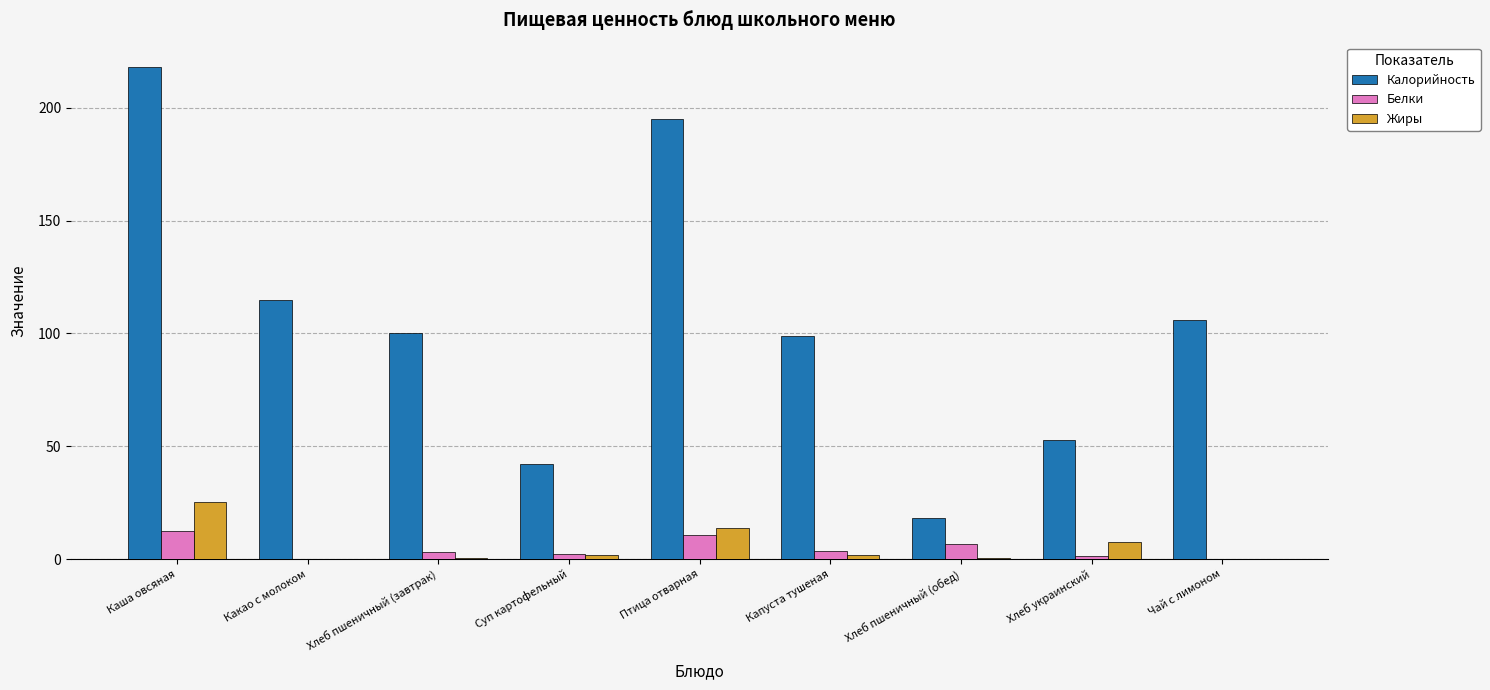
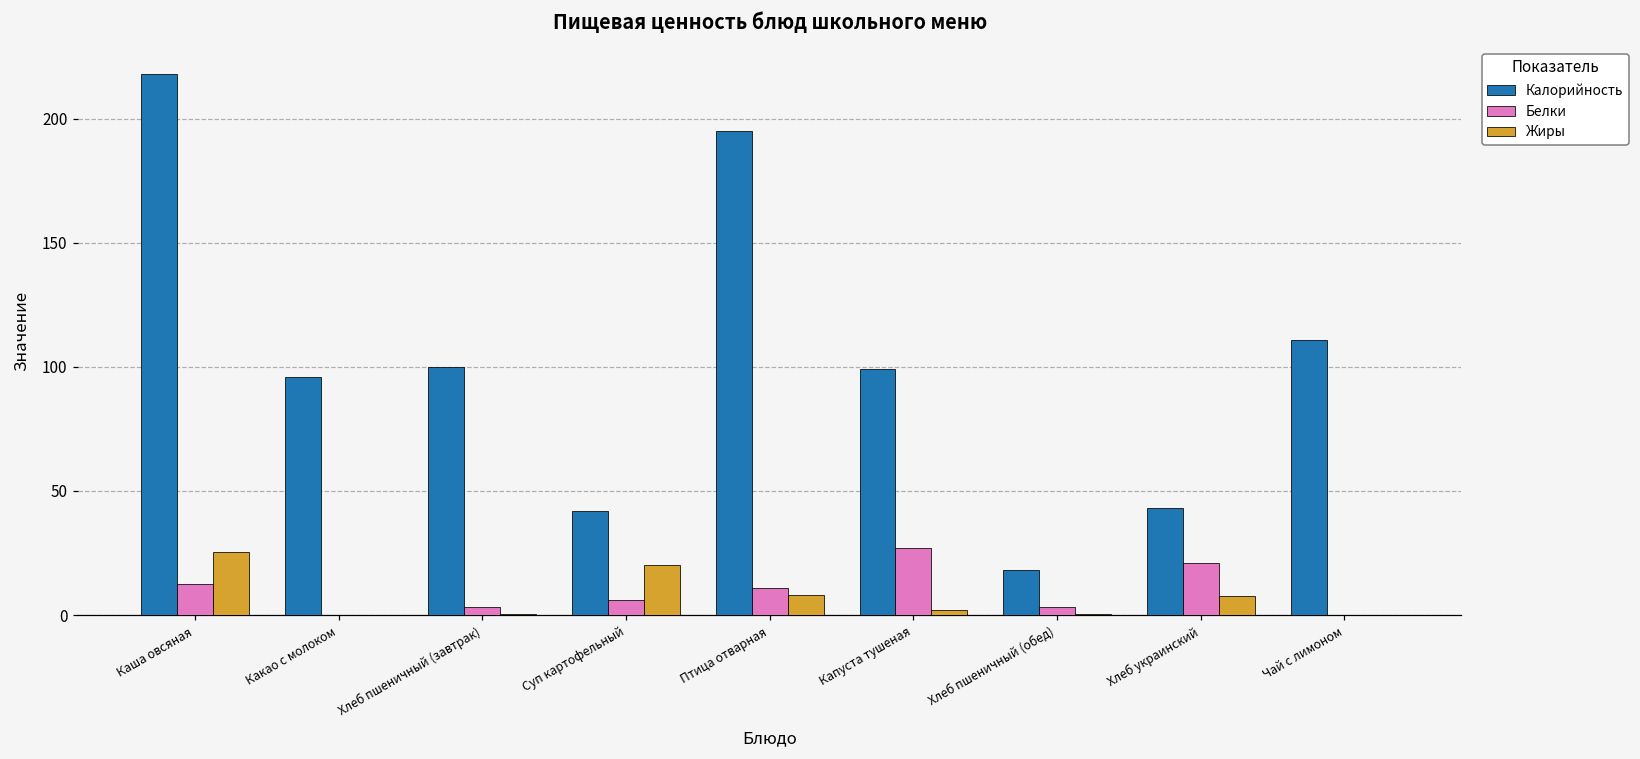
Калорийность, Какао с молоком: 115 -> 96
Белки, Суп картофельный: 2 -> 6
Жиры, Суп картофельный: 2 -> 20
Жиры, Птица отварная: 14 -> 8
Белки, Капуста тушеная: 4 -> 27
Белки, Хлеб пшеничный (обед): 7 -> 3
Калорийность, Хлеб украинский: 53 -> 43
Белки, Хлеб украинский: 1 -> 21
Калорийность, Чай с лимоном: 106 -> 111
